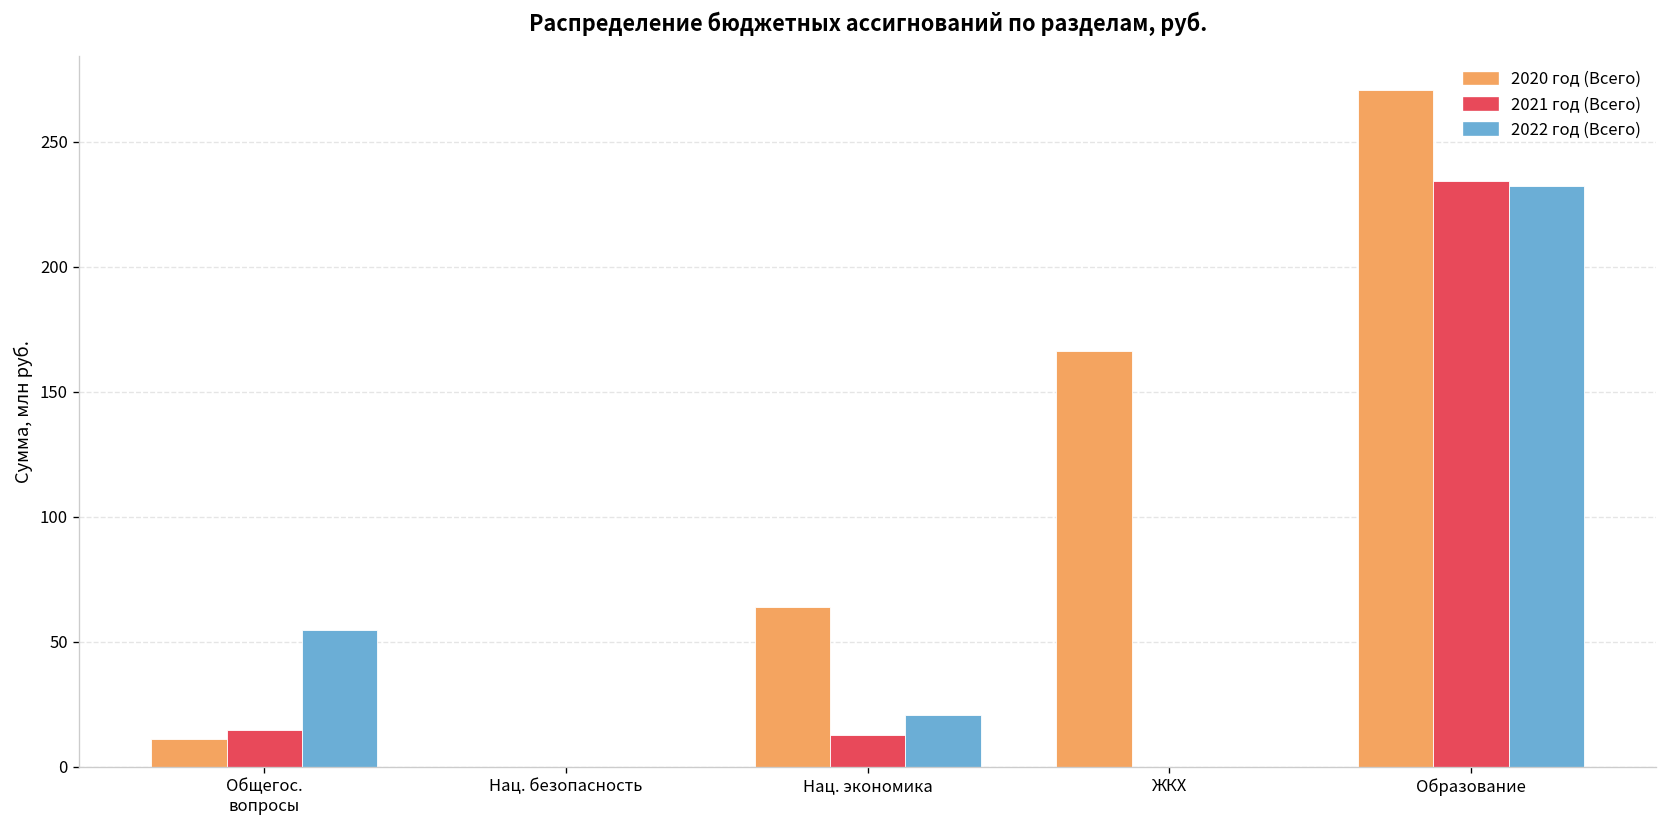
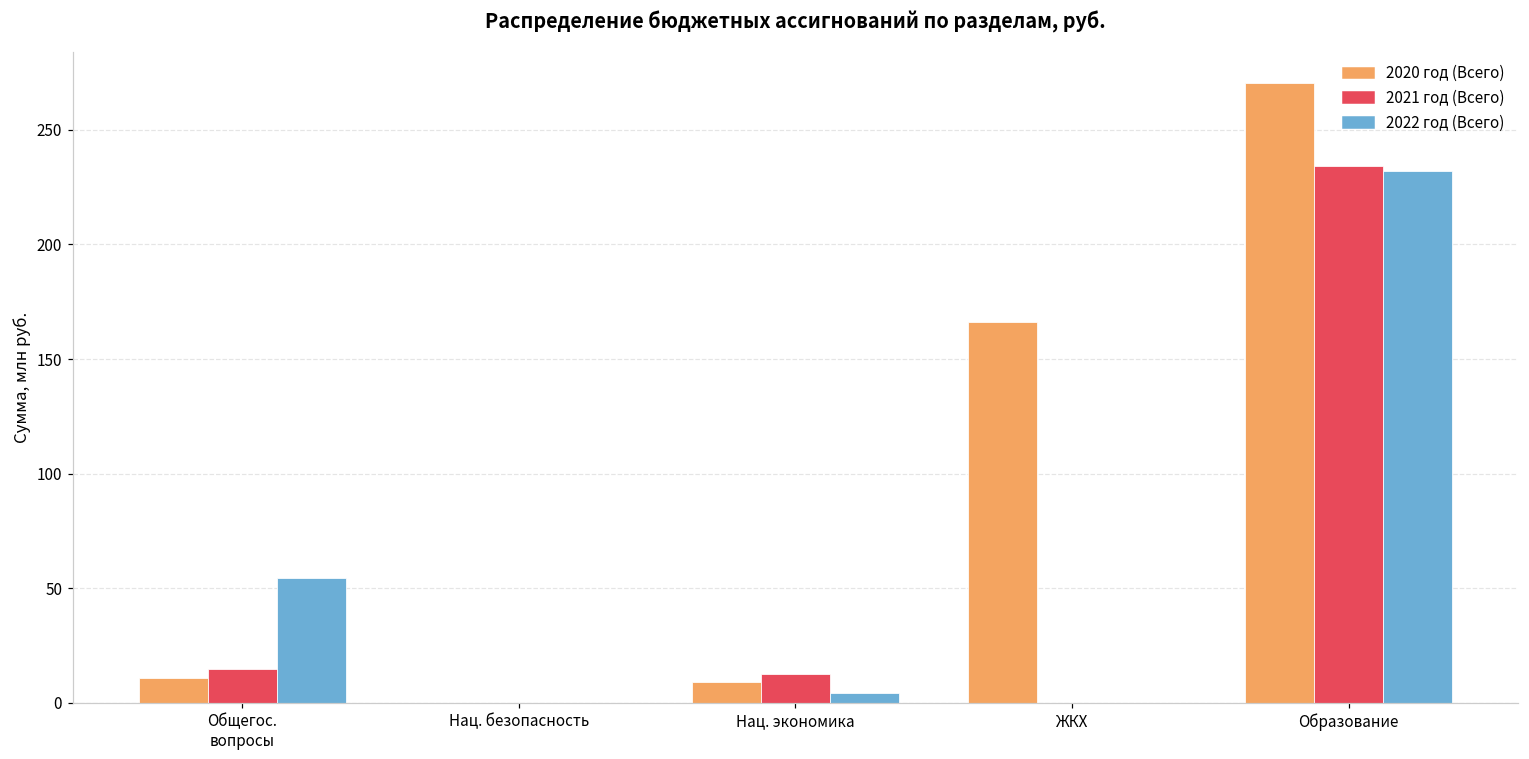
2020 год (Всего), Нац. экономика: 64 -> 9
2022 год (Всего), Нац. экономика: 21 -> 4
